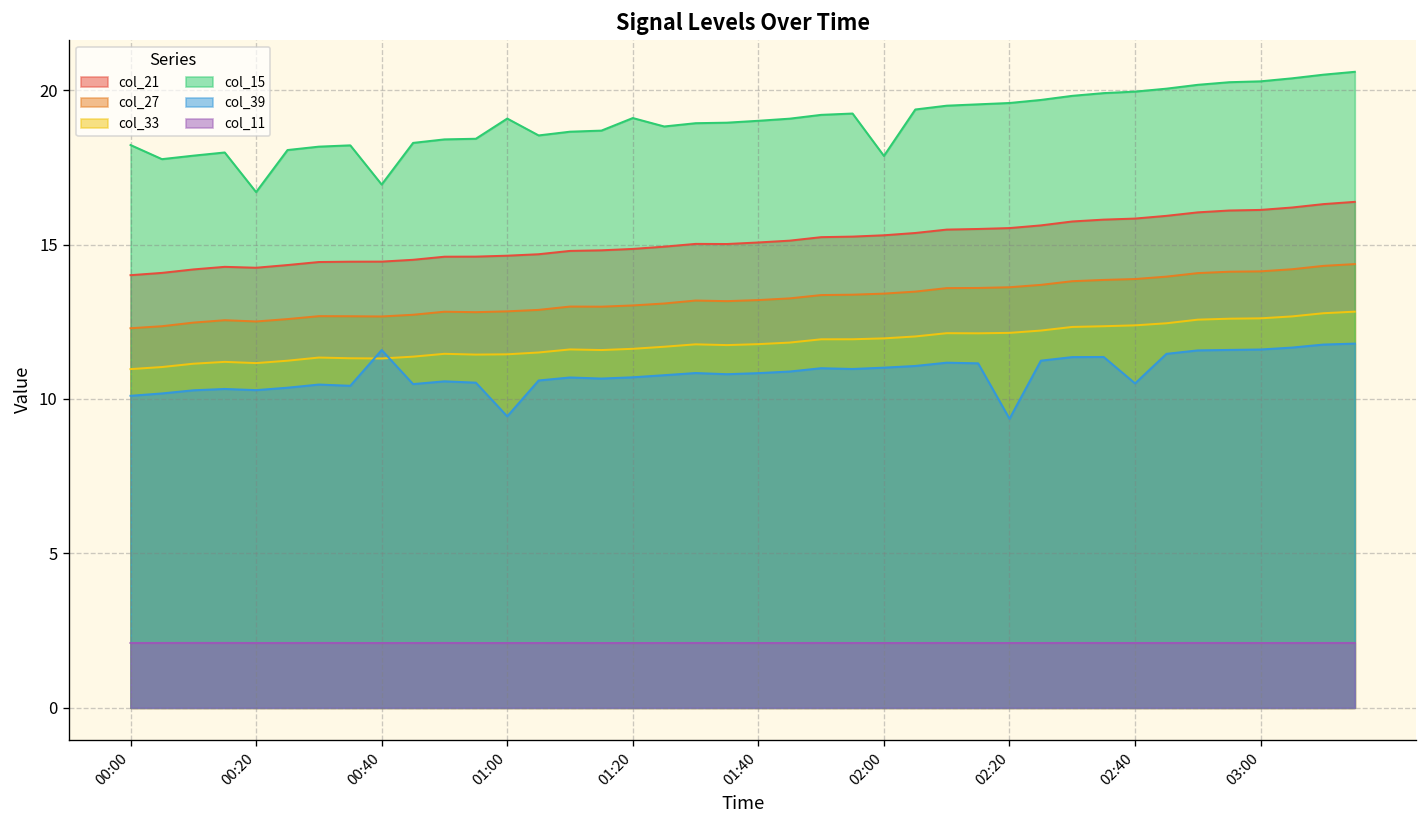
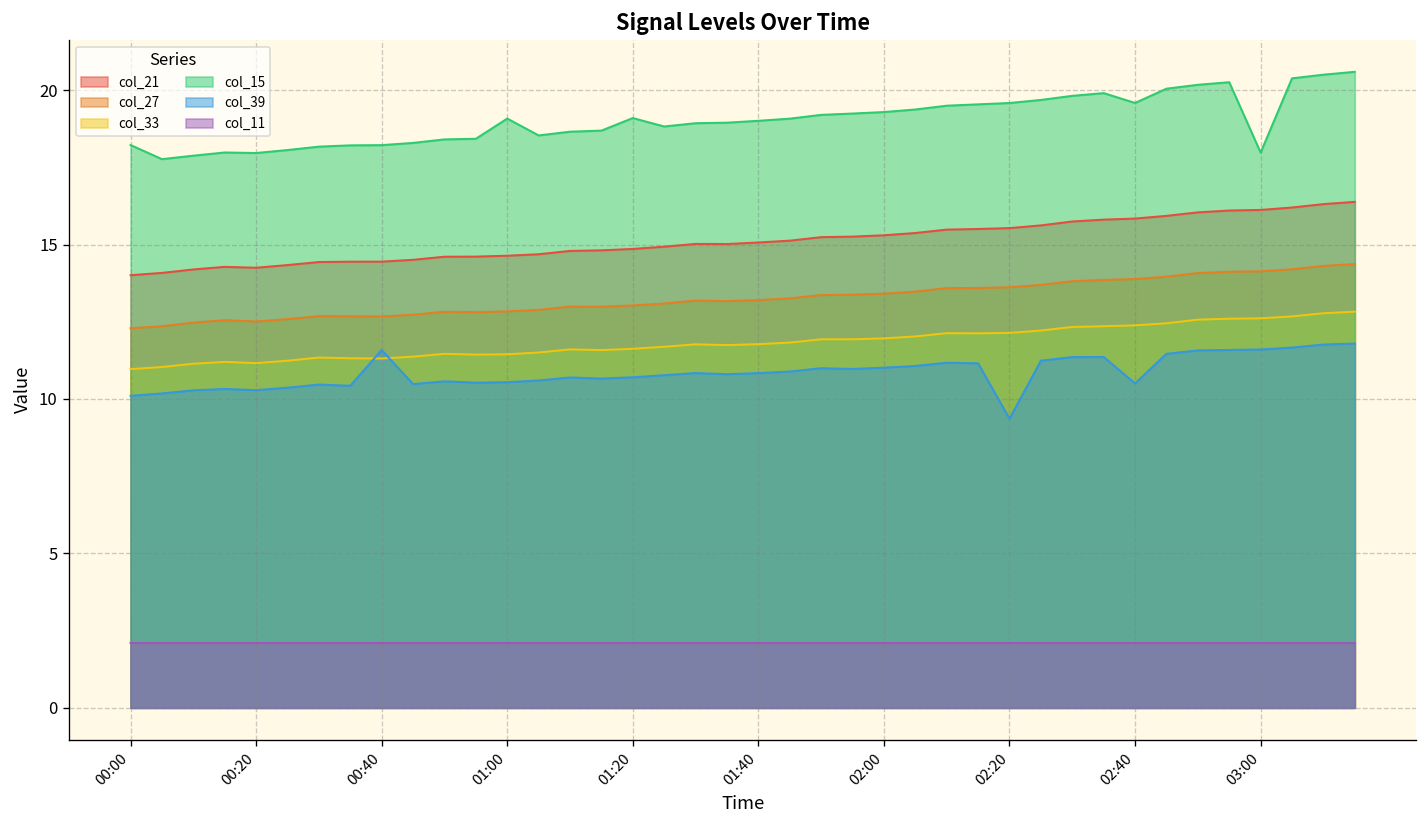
col_15, 00:20: 16.7 -> 18.0
col_15, 00:40: 16.9 -> 18.2
col_39, 01:00: 9.4 -> 10.5
col_15, 02:00: 17.9 -> 19.3
col_15, 02:40: 20.0 -> 19.6
col_15, 03:00: 20.3 -> 18.0
